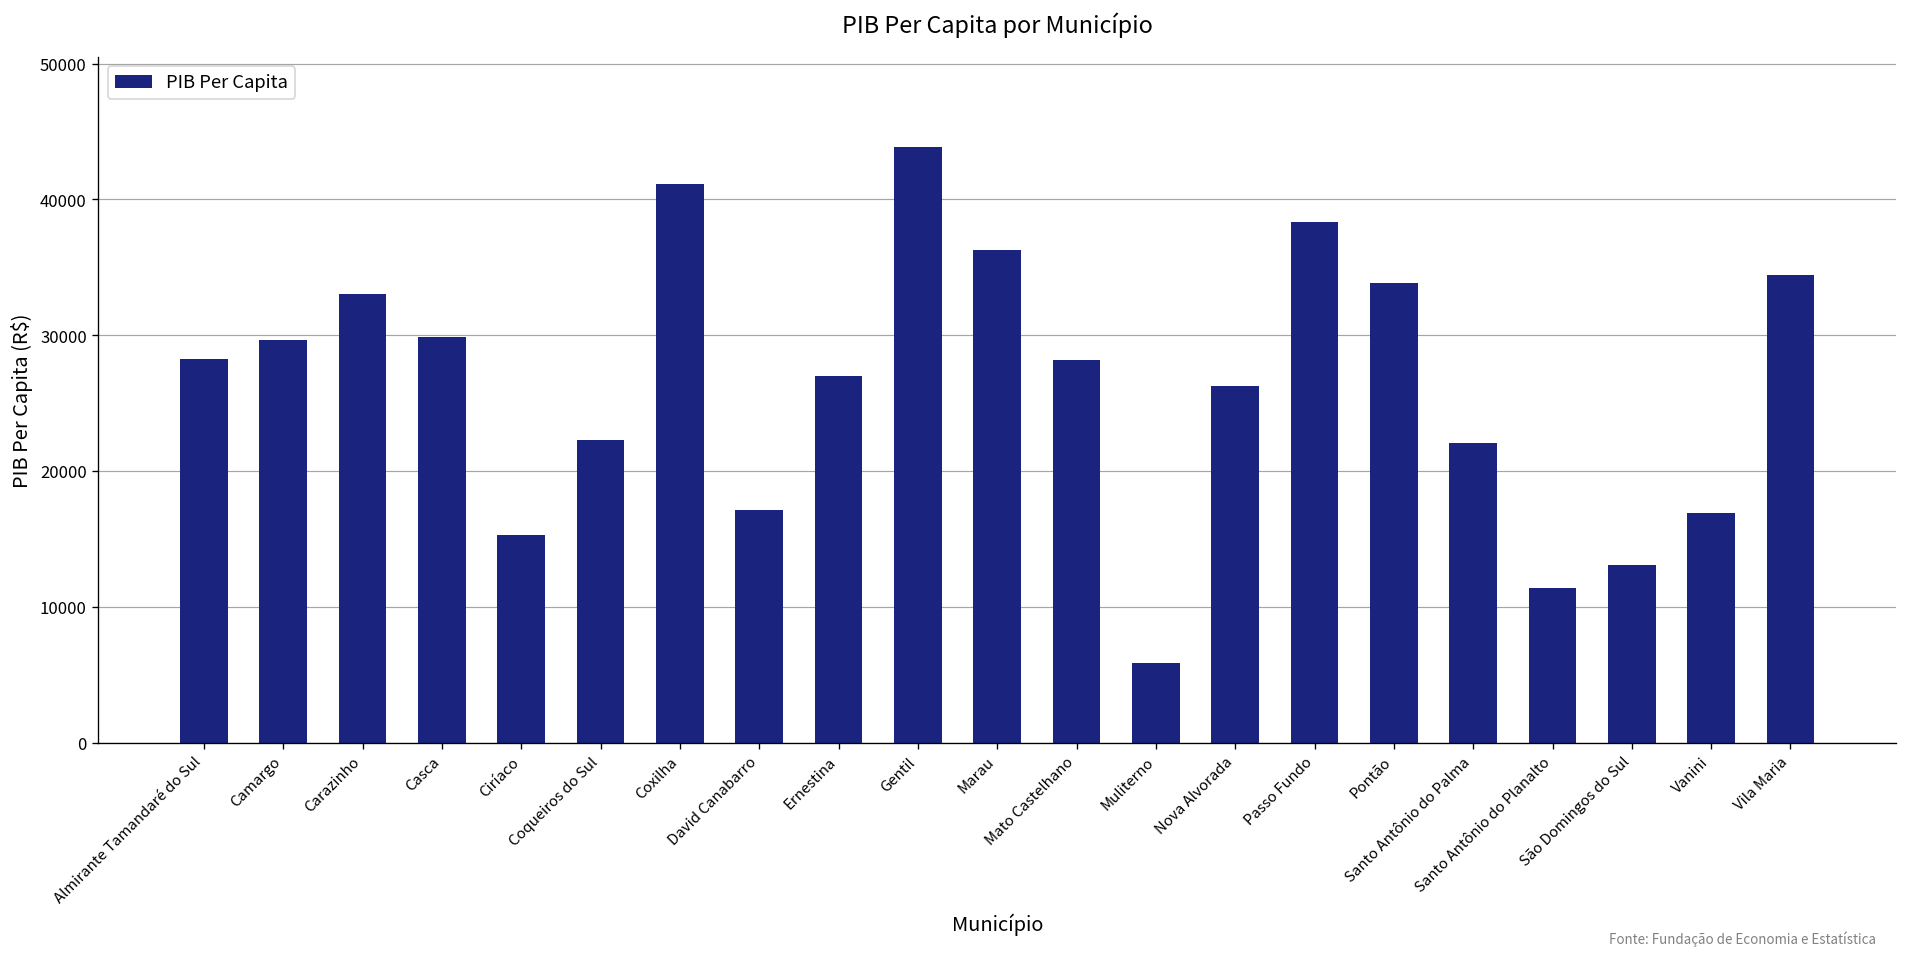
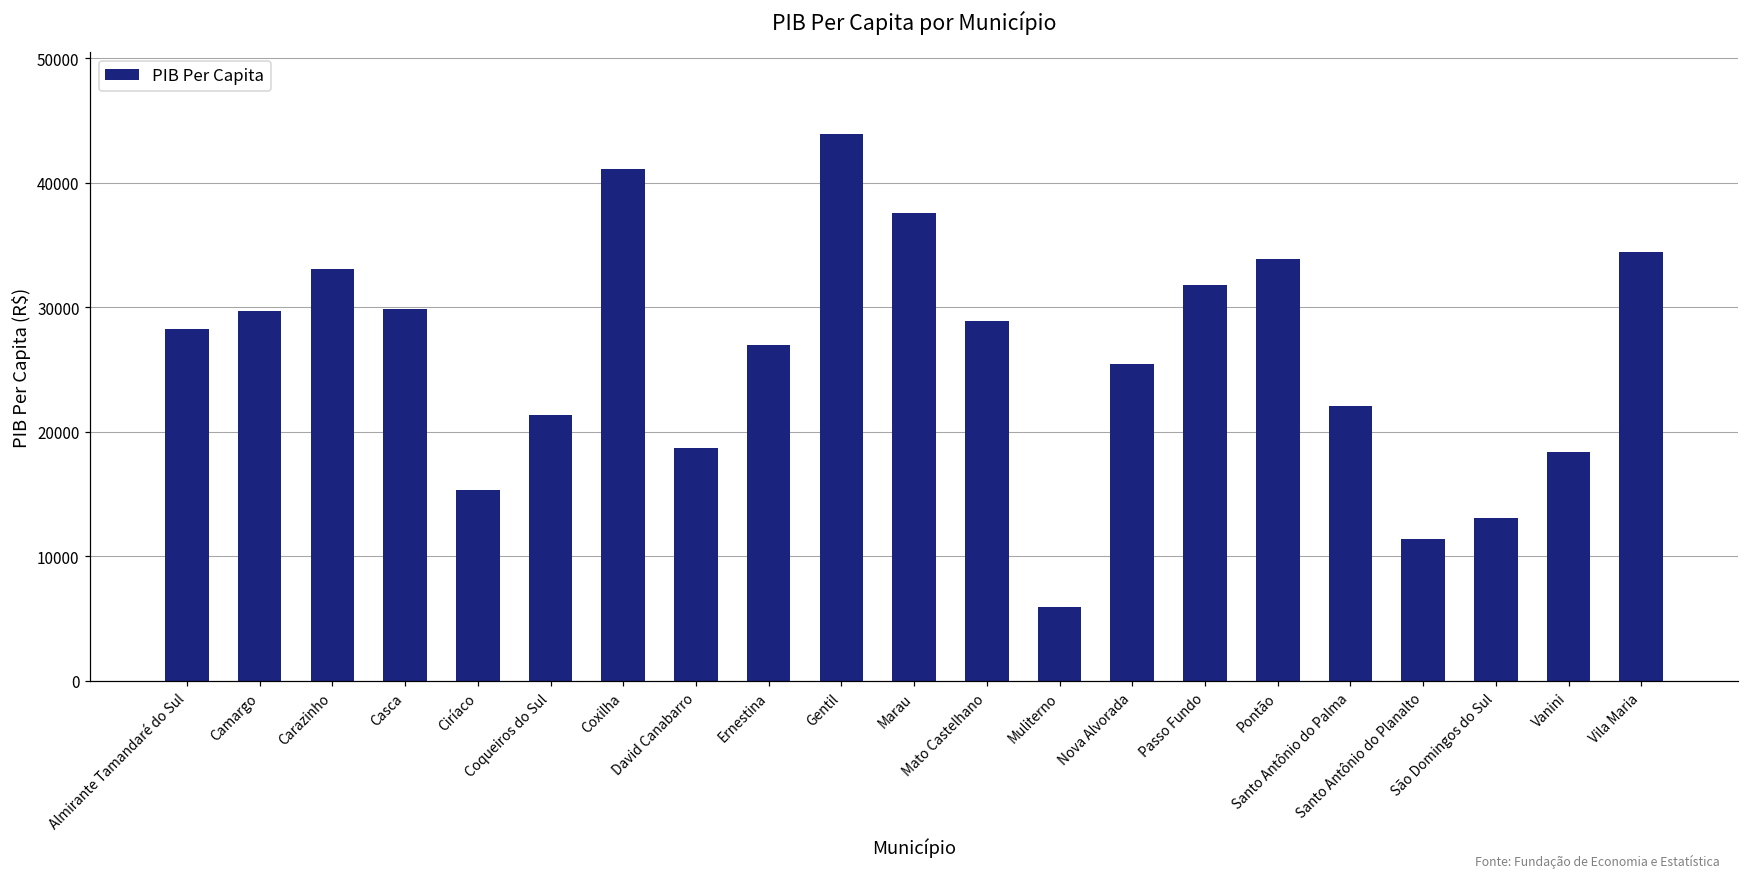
Coqueiros do Sul: 22300 -> 21300
David Canabarro: 17200 -> 18700
Marau: 36300 -> 37600
Mato Castelhano: 28200 -> 28900
Nova Alvorada: 26300 -> 25400
Passo Fundo: 38300 -> 31800
Vanini: 16900 -> 18400
